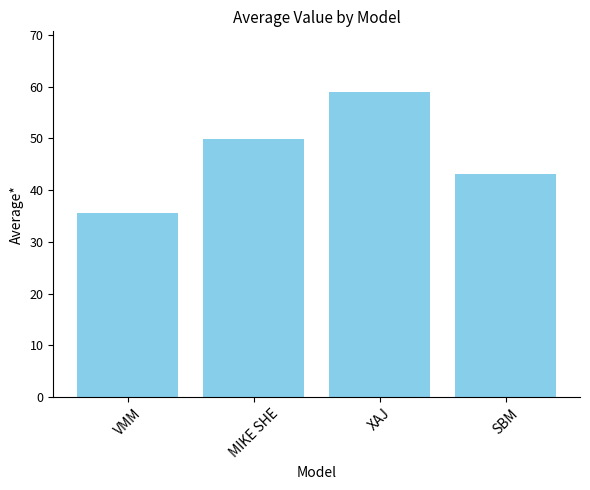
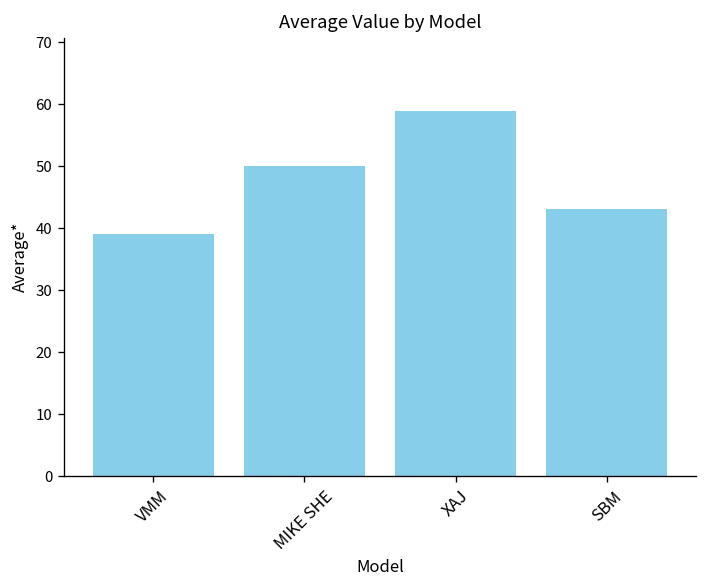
VMM: 36 -> 39
